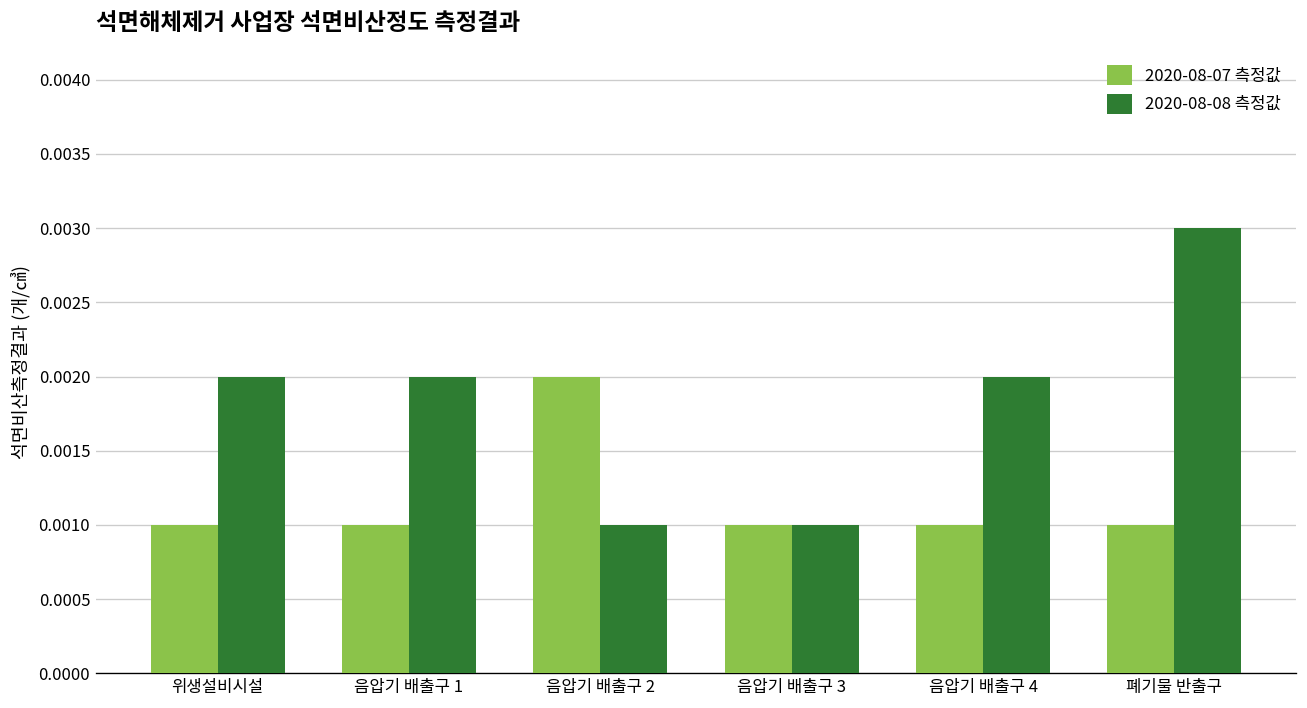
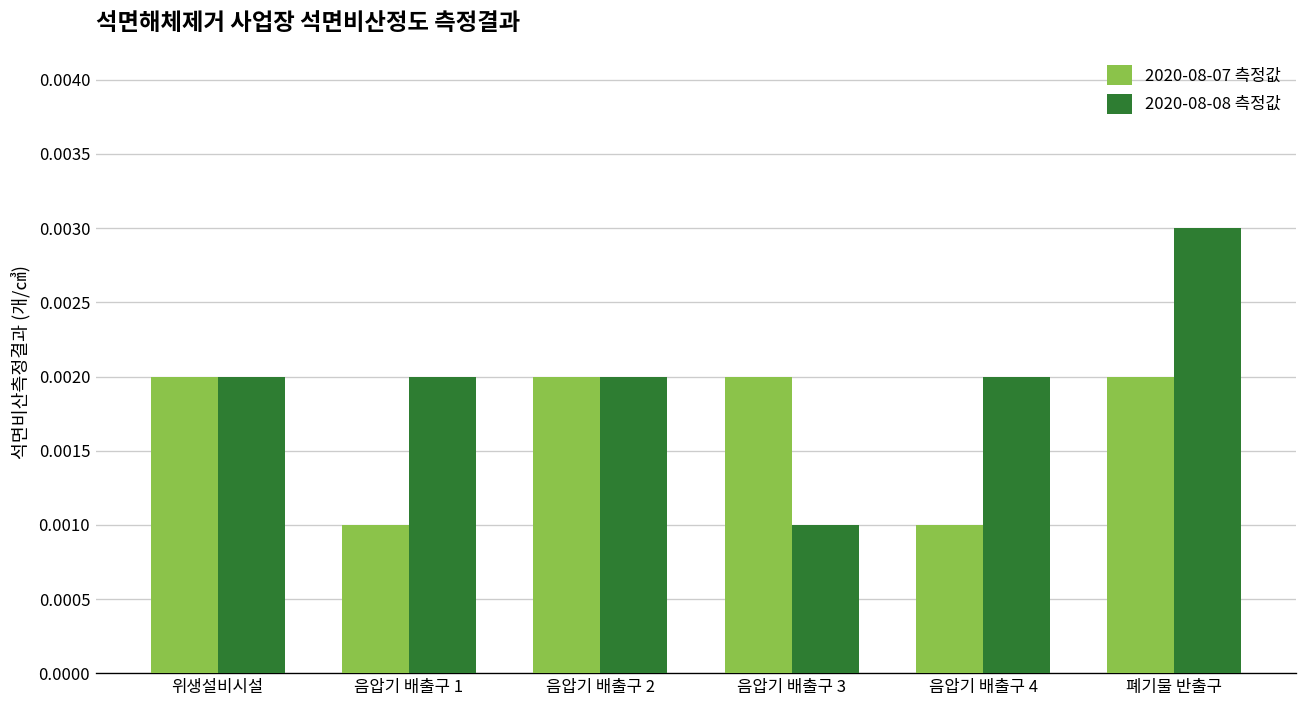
2020-08-07 측정값, 위생설비시설: 0.001 -> 0.002
2020-08-08 측정값, 음압기 배출구 2: 0.001 -> 0.002
2020-08-07 측정값, 음압기 배출구 3: 0.001 -> 0.002
2020-08-07 측정값, 폐기물 반출구: 0.001 -> 0.002
